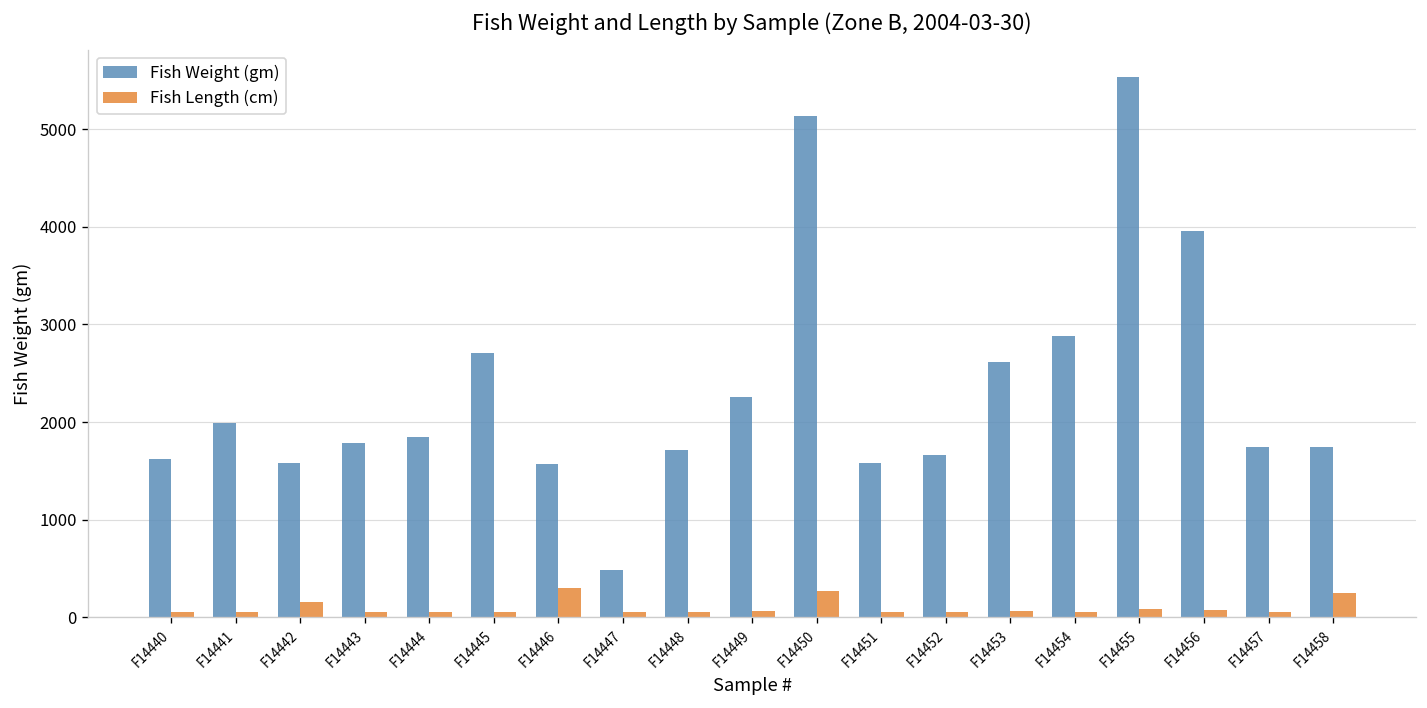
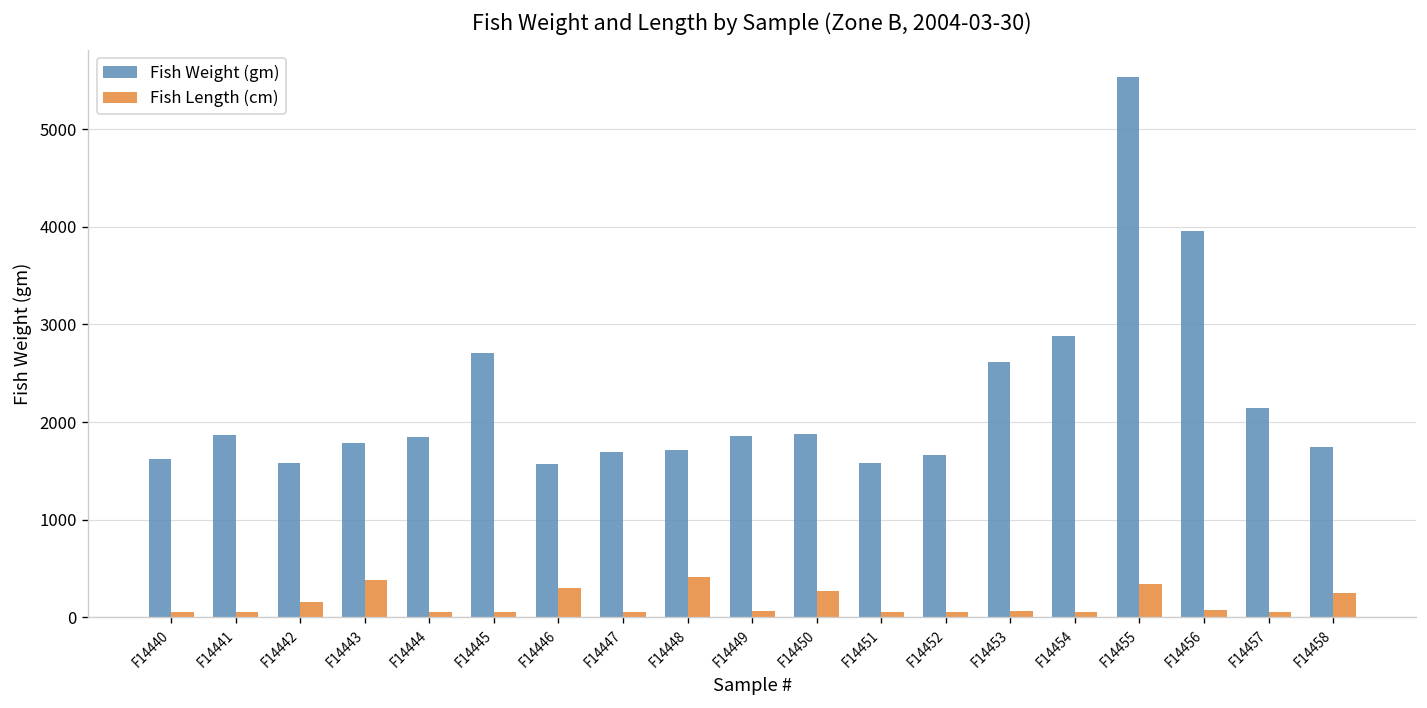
Fish Weight (gm), F14441: 2000 -> 1900
Fish Length (cm), F14443: 100 -> 400
Fish Weight (gm), F14447: 500 -> 1700
Fish Length (cm), F14448: 100 -> 400
Fish Weight (gm), F14449: 2300 -> 1900
Fish Weight (gm), F14450: 5100 -> 1900
Fish Length (cm), F14455: 100 -> 300
Fish Weight (gm), F14457: 1700 -> 2100
